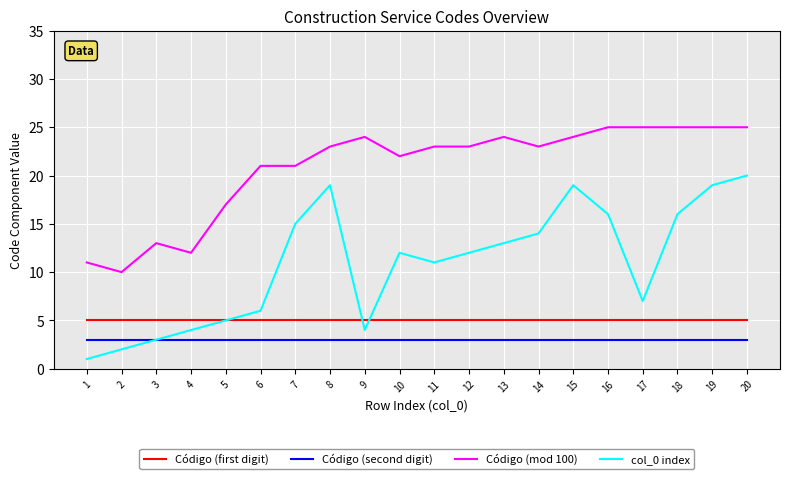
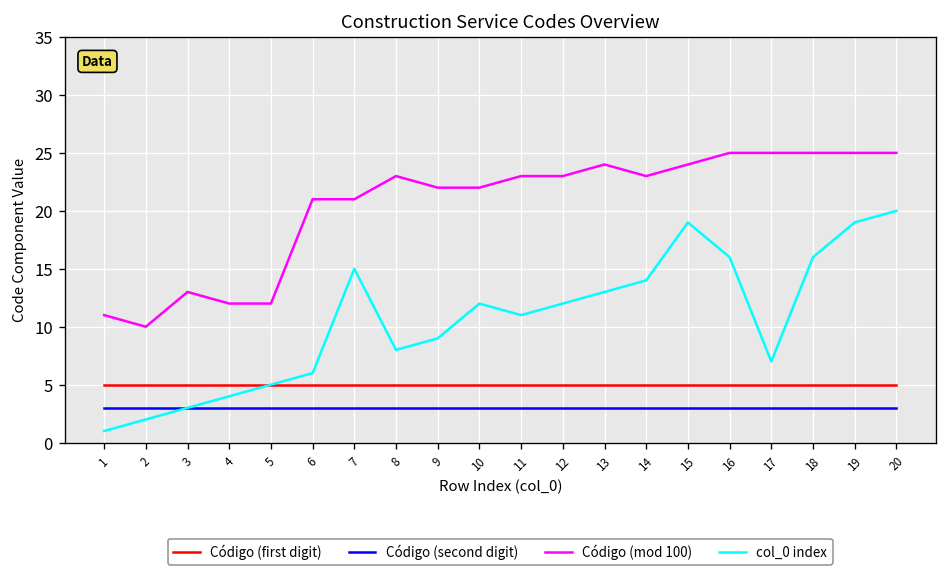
Código (mod 100), 5: 17 -> 12
col_0 index, 8: 19 -> 8
Código (mod 100), 9: 24 -> 22
col_0 index, 9: 4 -> 9
